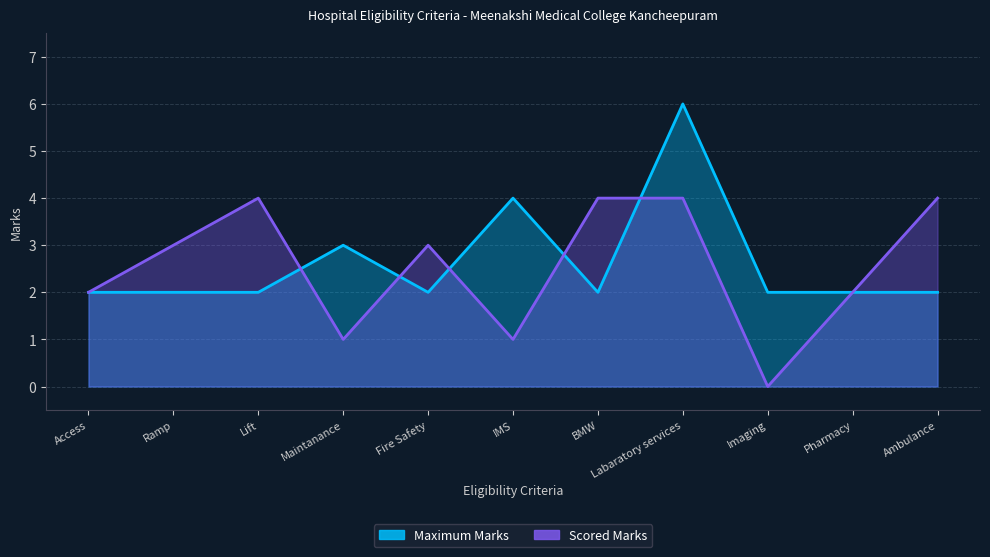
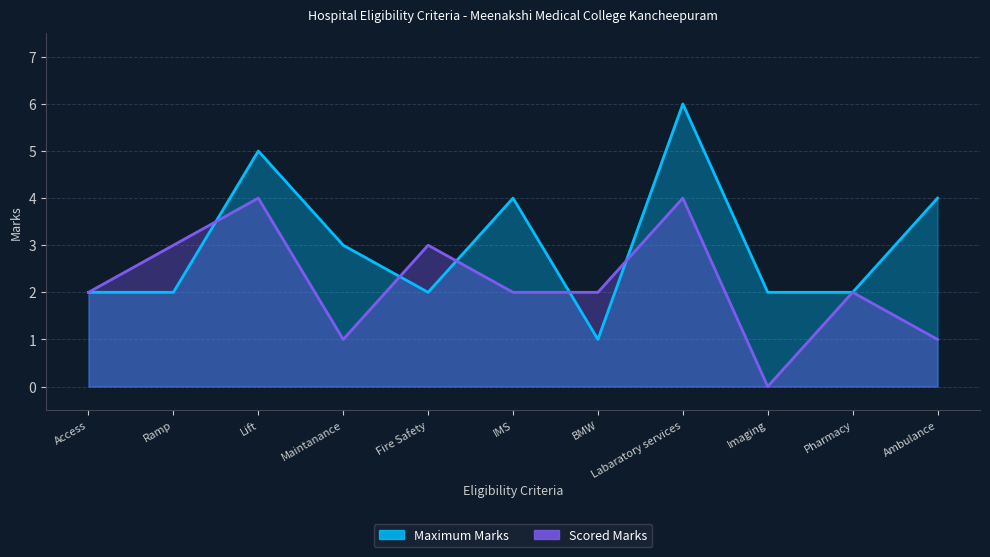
Maximum Marks, Lift: 2 -> 5
Scored Marks, IMS: 1 -> 2
Maximum Marks, BMW: 2 -> 1
Scored Marks, BMW: 4 -> 2
Maximum Marks, Ambulance: 2 -> 4
Scored Marks, Ambulance: 4 -> 1
